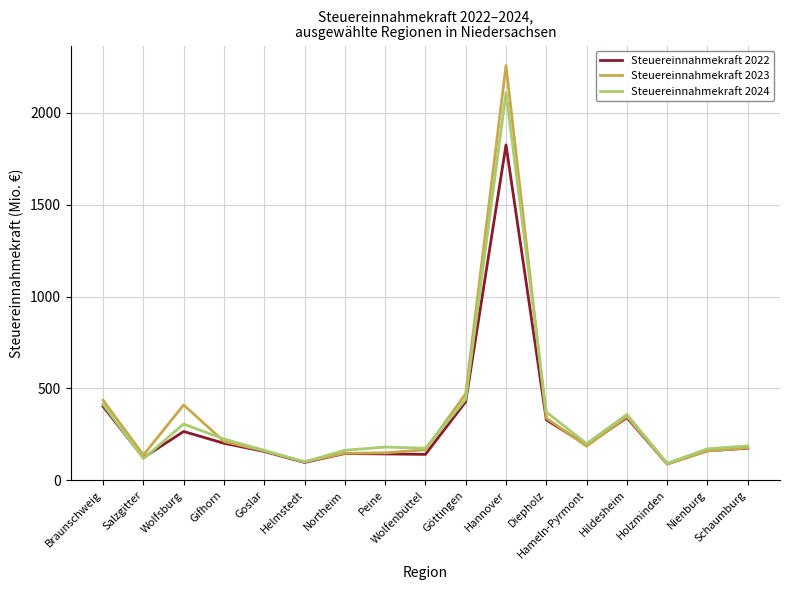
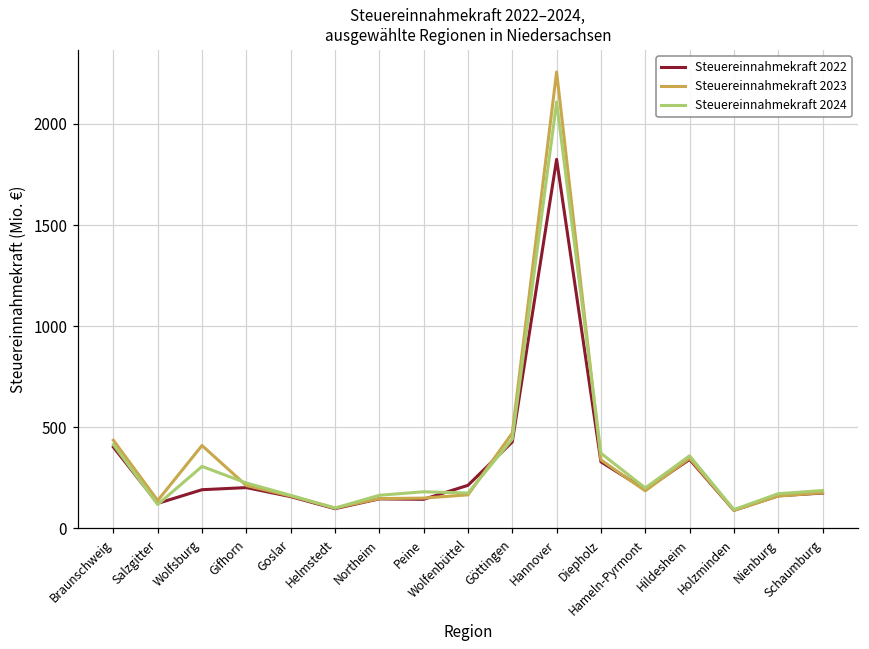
Steuereinnahmekraft 2022, Wolfsburg: 270 -> 190
Steuereinnahmekraft 2022, Wolfenbüttel: 140 -> 210
